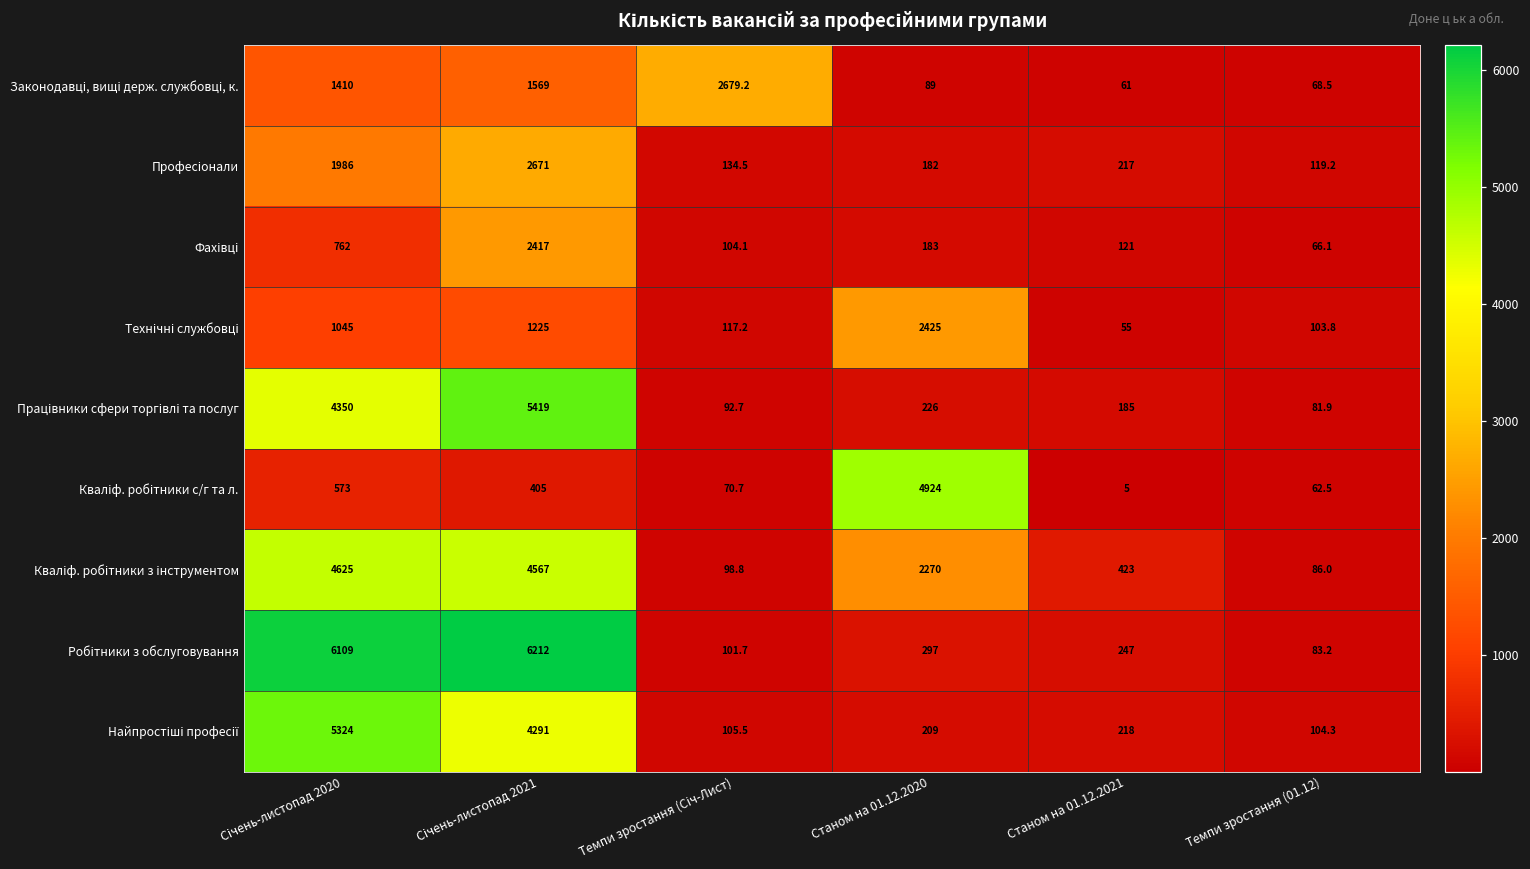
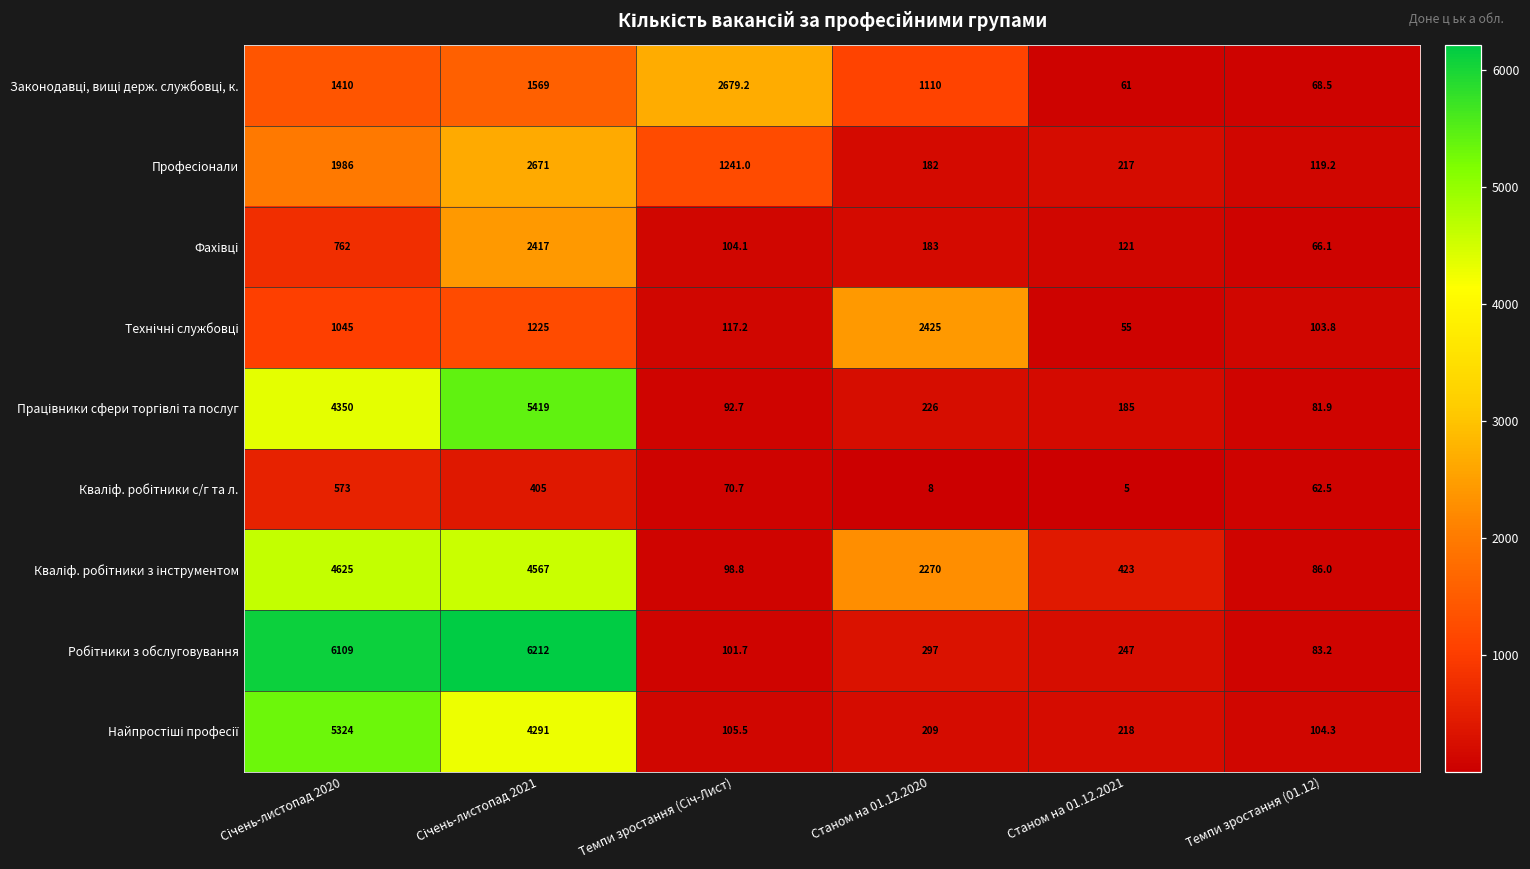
Законодавці, вищі держ. службовці, к., Станом на 01.12.2020: 89 -> 1110
Професіонали, Темпи зростання (Січ-Лист): 134.5 -> 1241.0
Кваліф. робітники с/г та л., Станом на 01.12.2020: 4924 -> 8
